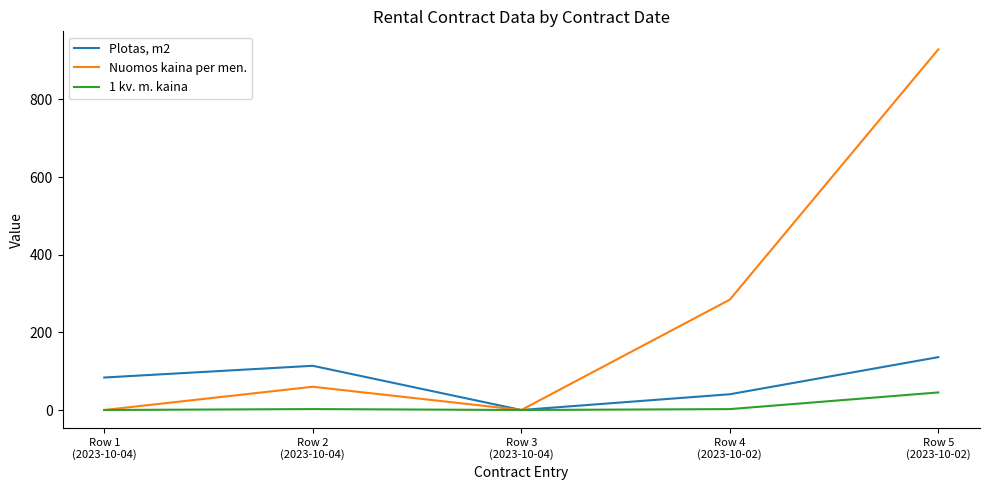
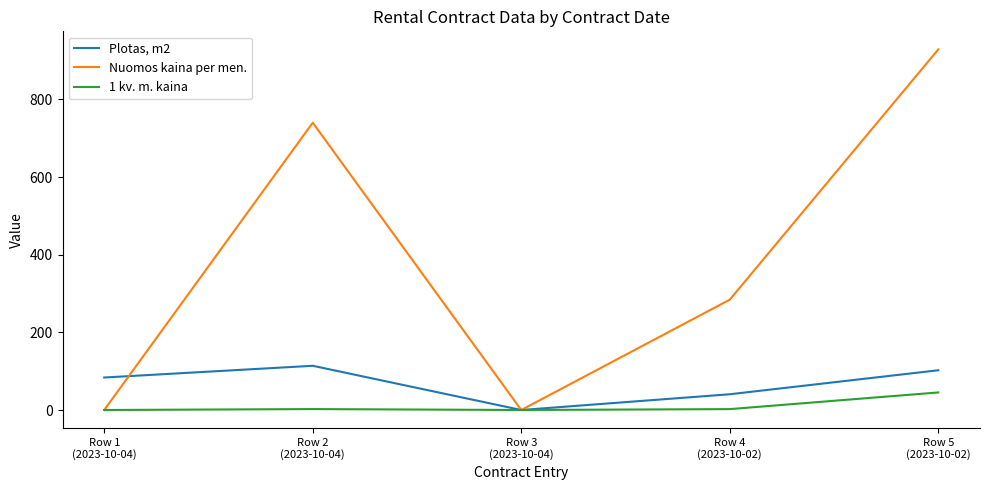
Nuomos kaina per men., Row 2 (2023-10-04): 60 -> 740
Plotas, m2, Row 5 (2023-10-02): 140 -> 100
